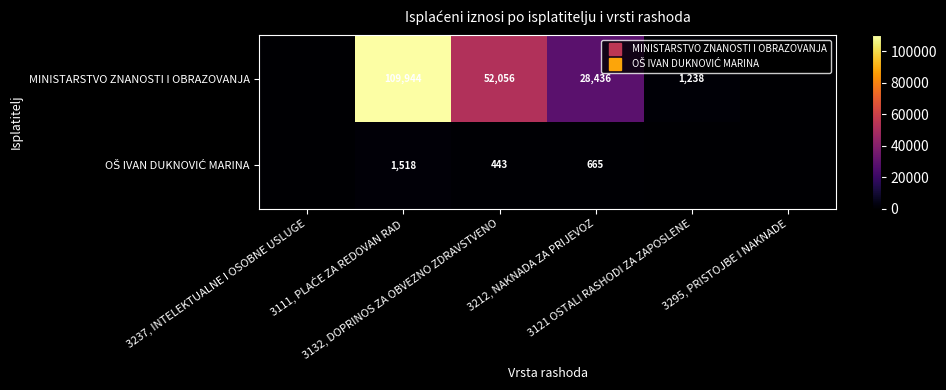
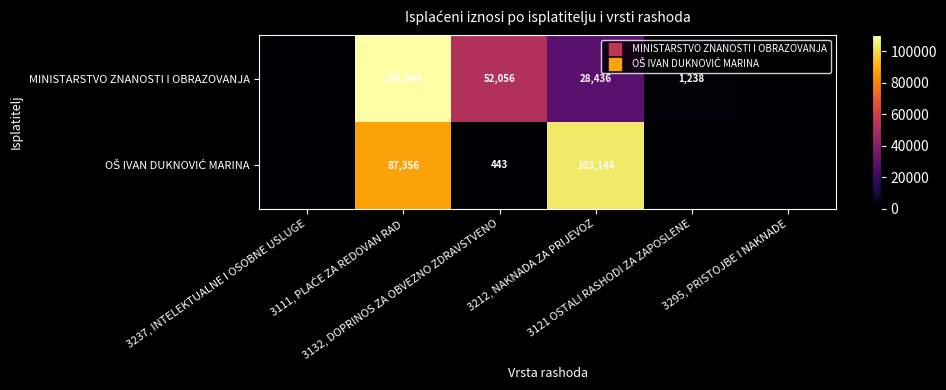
OŠ IVAN DUKNOVIĆ MARINA, 3111, PLAĆE ZA REDOVAN RAD: 1,518 -> 87,356
OŠ IVAN DUKNOVIĆ MARINA, 3212, NAKNADA ZA PRIJEVOZ: 665 -> 103,144
